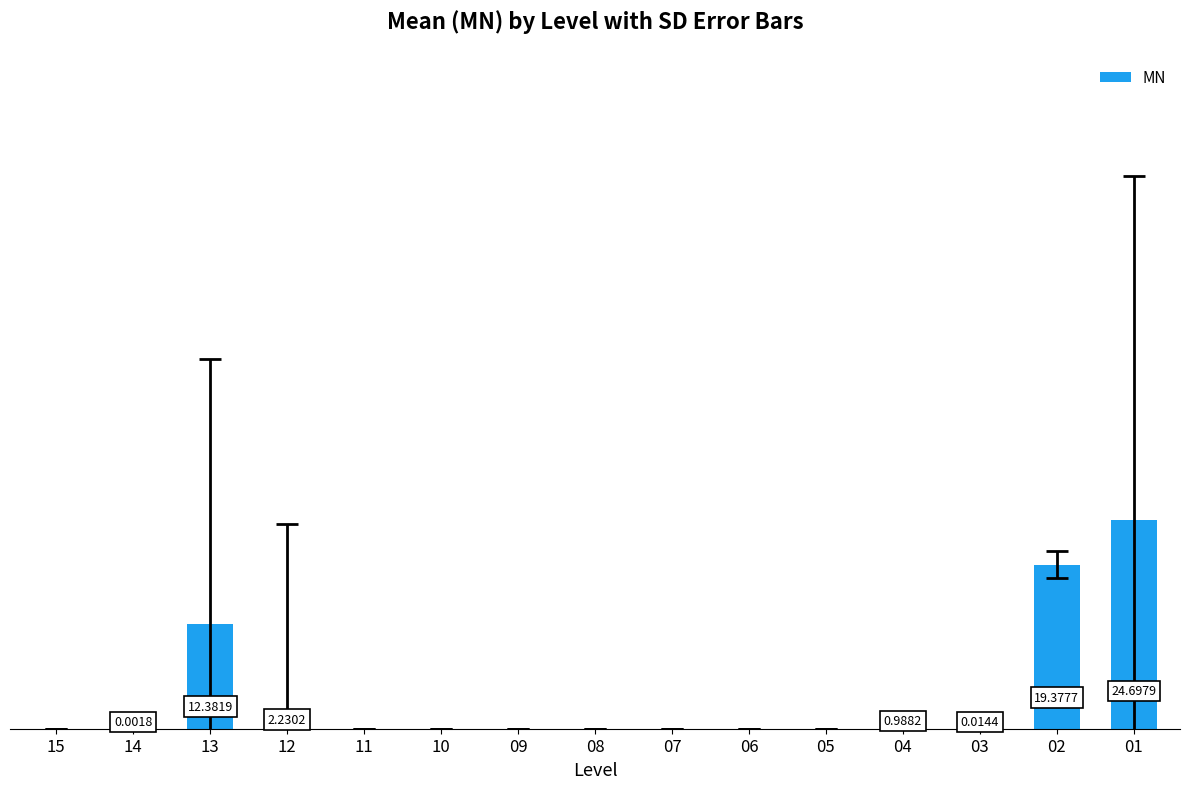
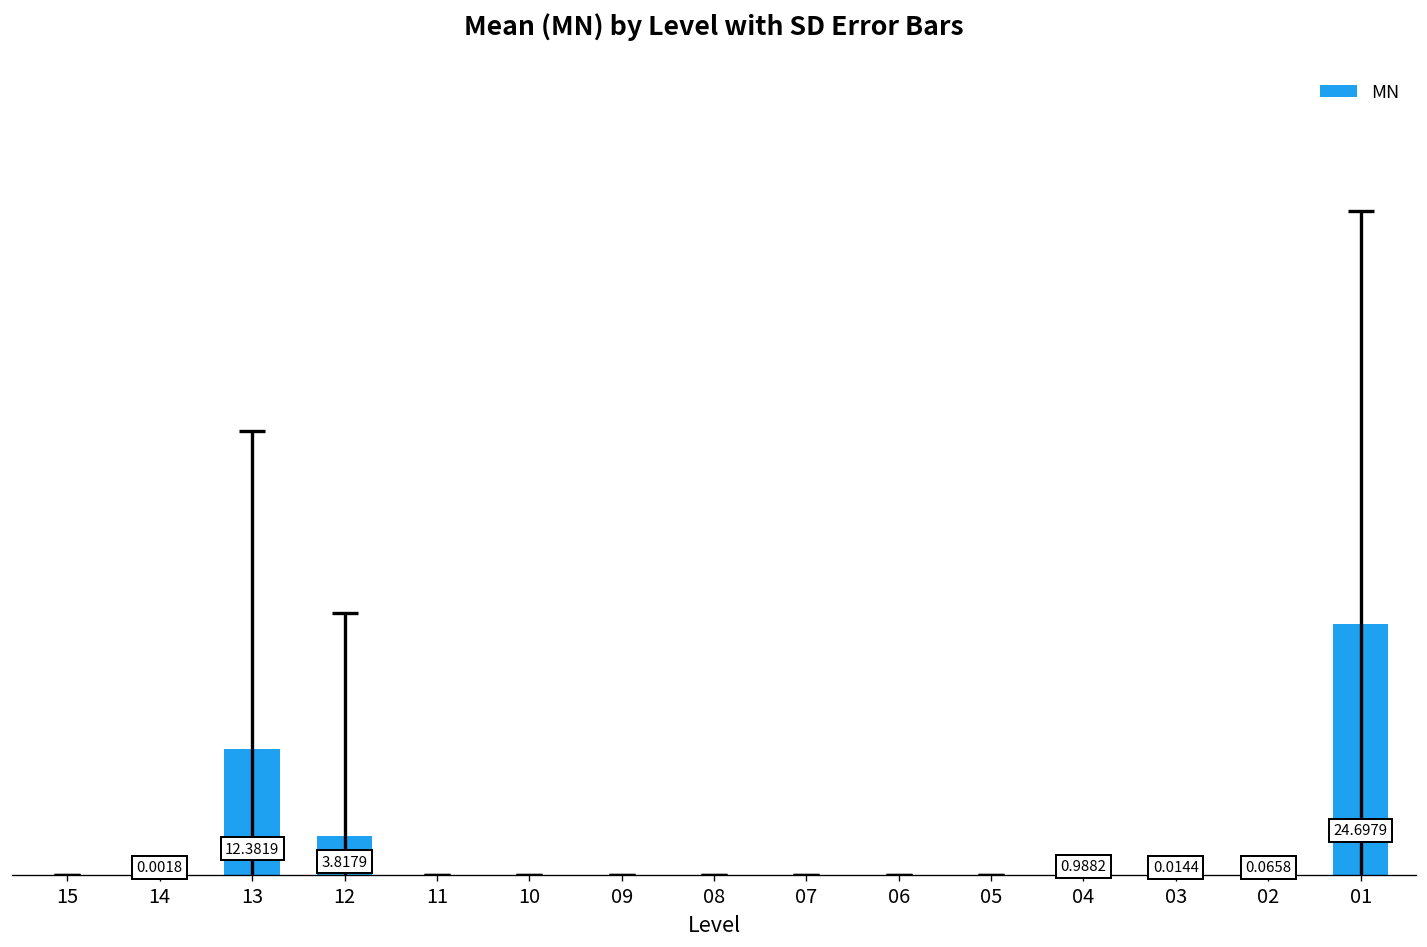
MN, 12: 2.2302 -> 3.8179
MN, 02: 19.3777 -> 0.0658
